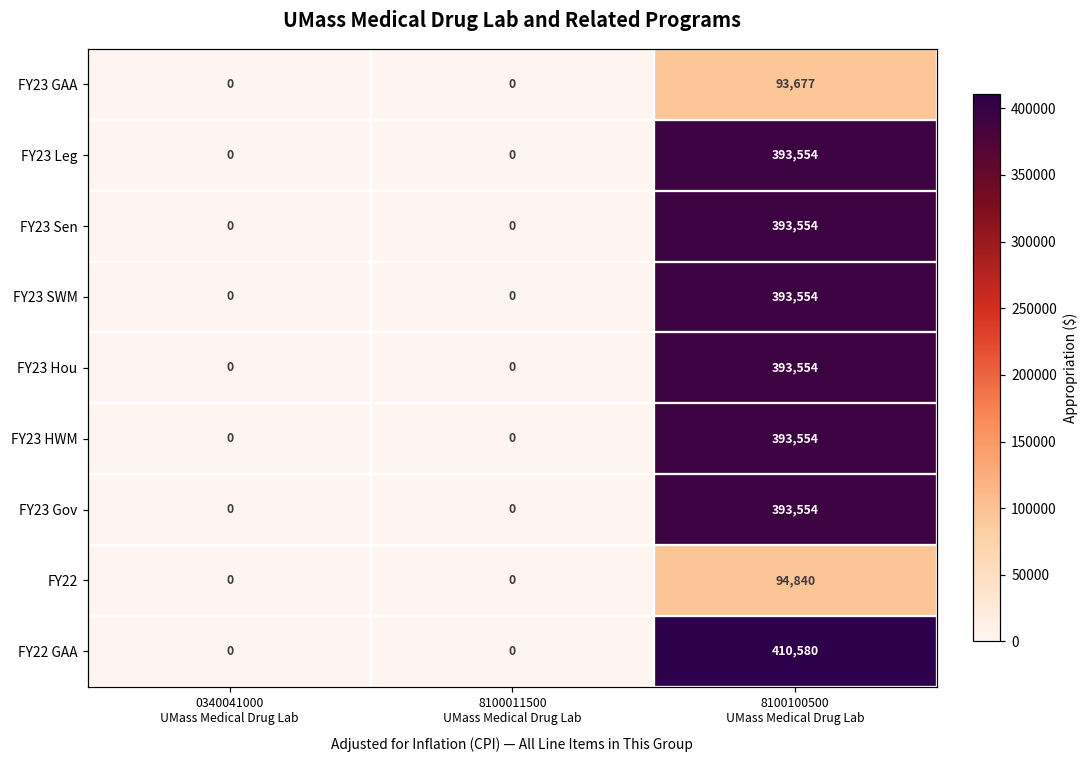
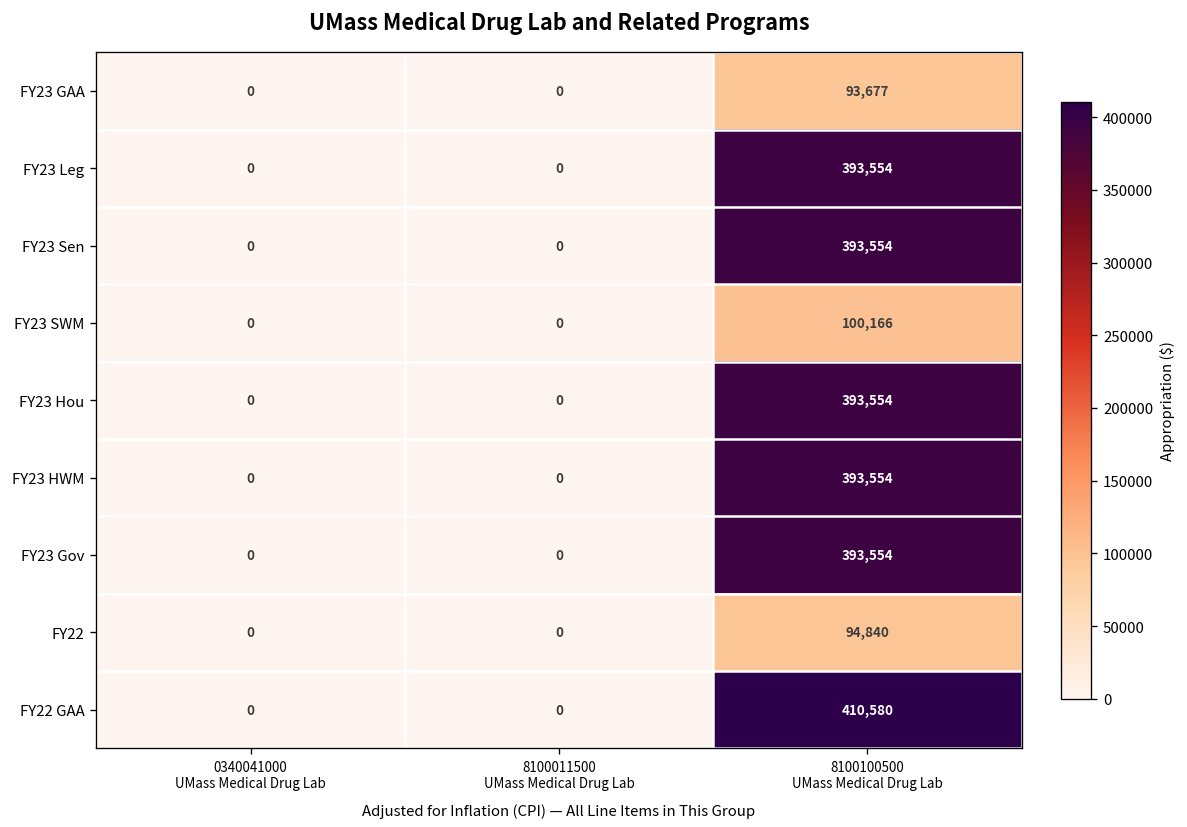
FY23 SWM, 8100100500 UMass Medical Drug Lab: 393,554 -> 100,166
